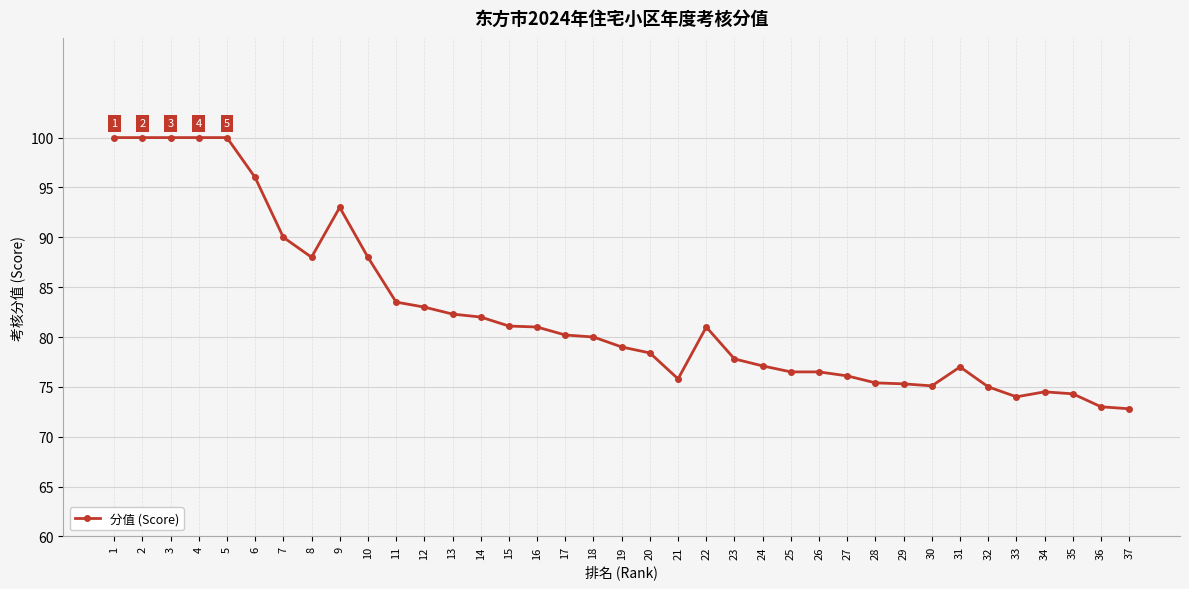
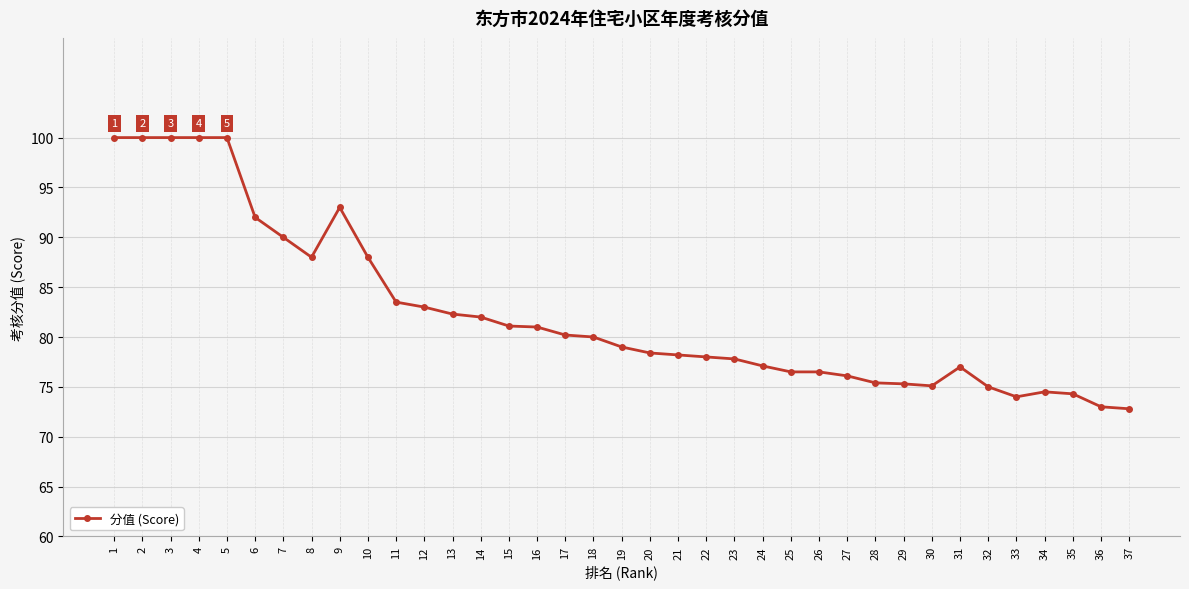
6: 96 -> 92
21: 76 -> 78
22: 81 -> 78
